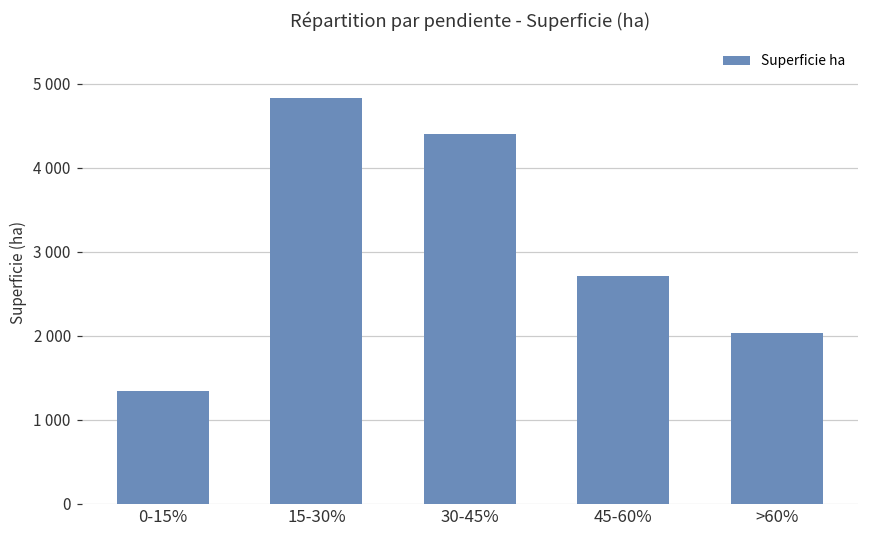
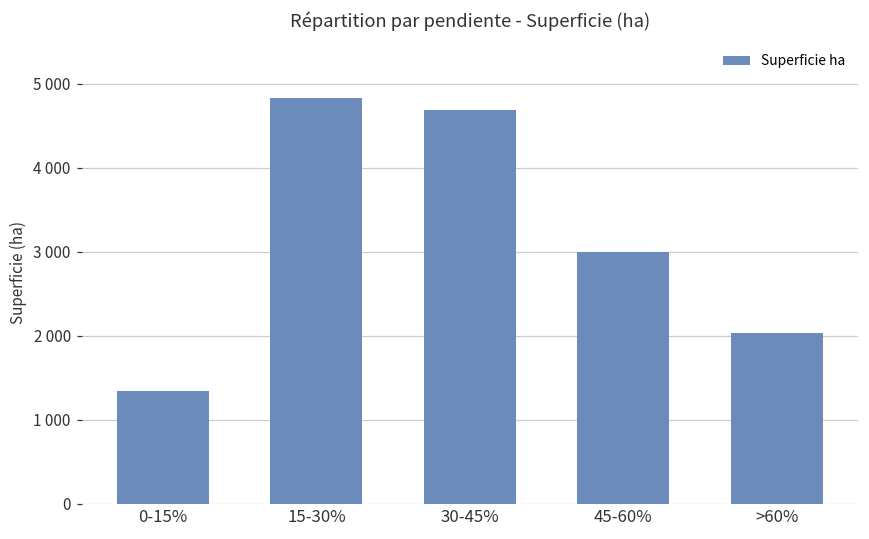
30-45%: 4400 -> 4700
45-60%: 2700 -> 3000
